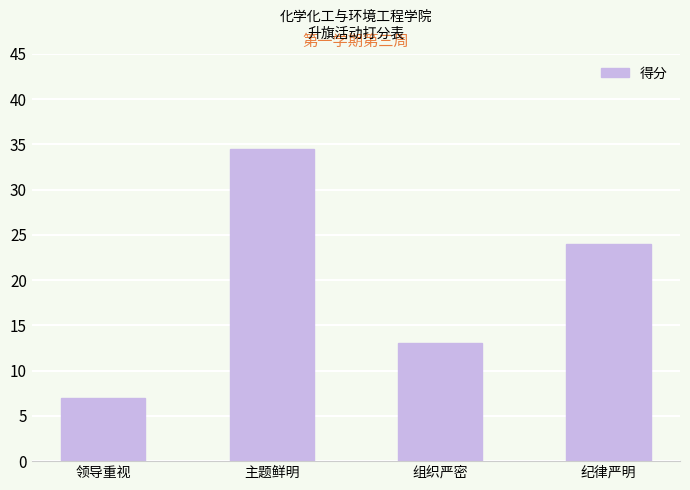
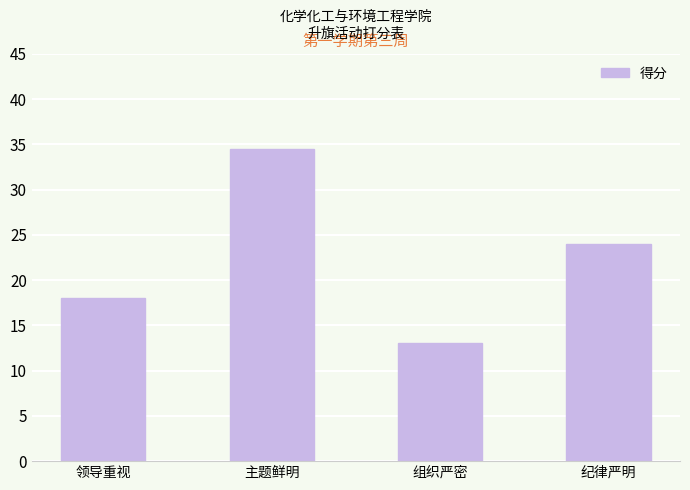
领导重视: 7 -> 18
